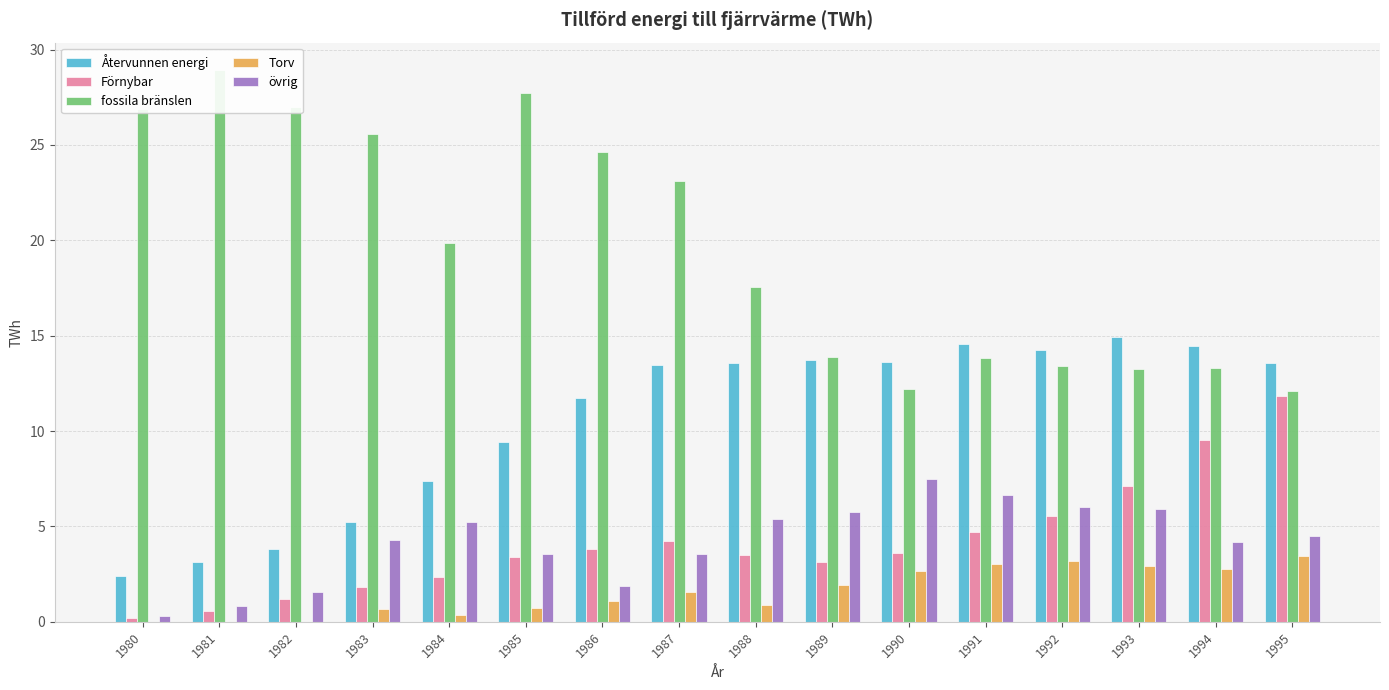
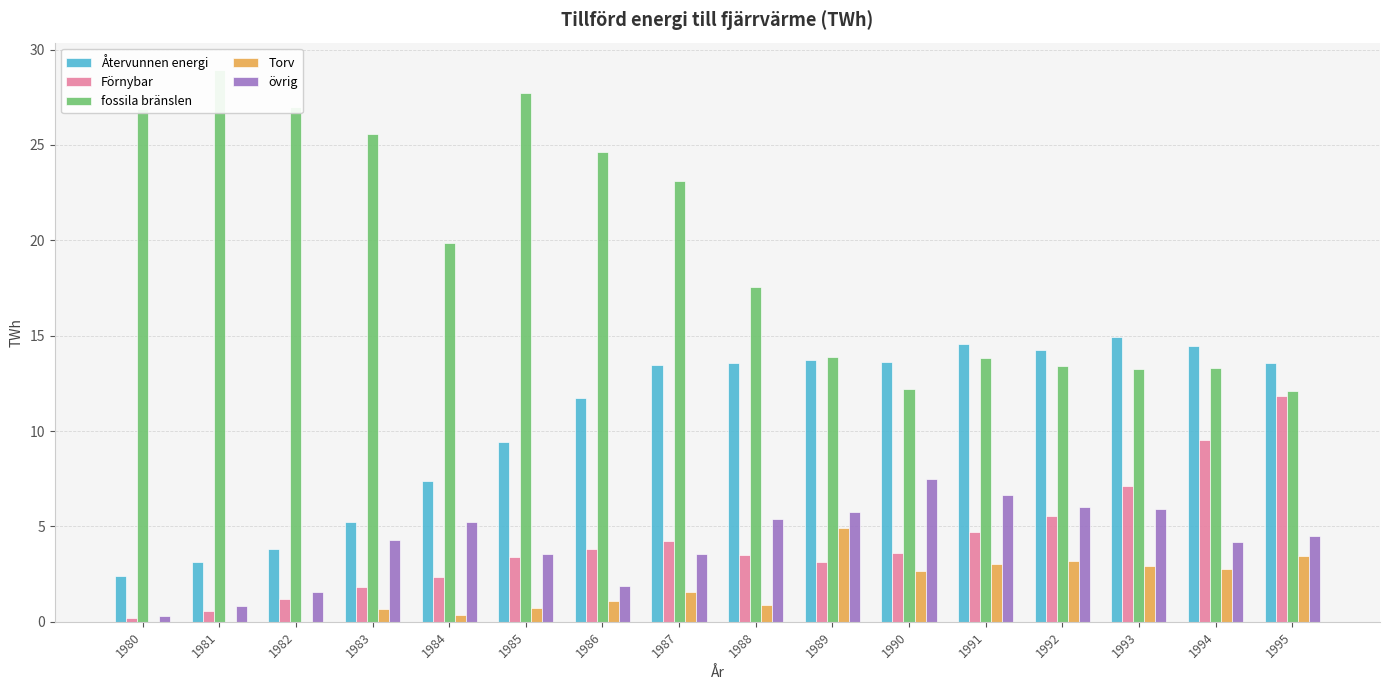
Torv, 1989: 1.9 -> 4.9
